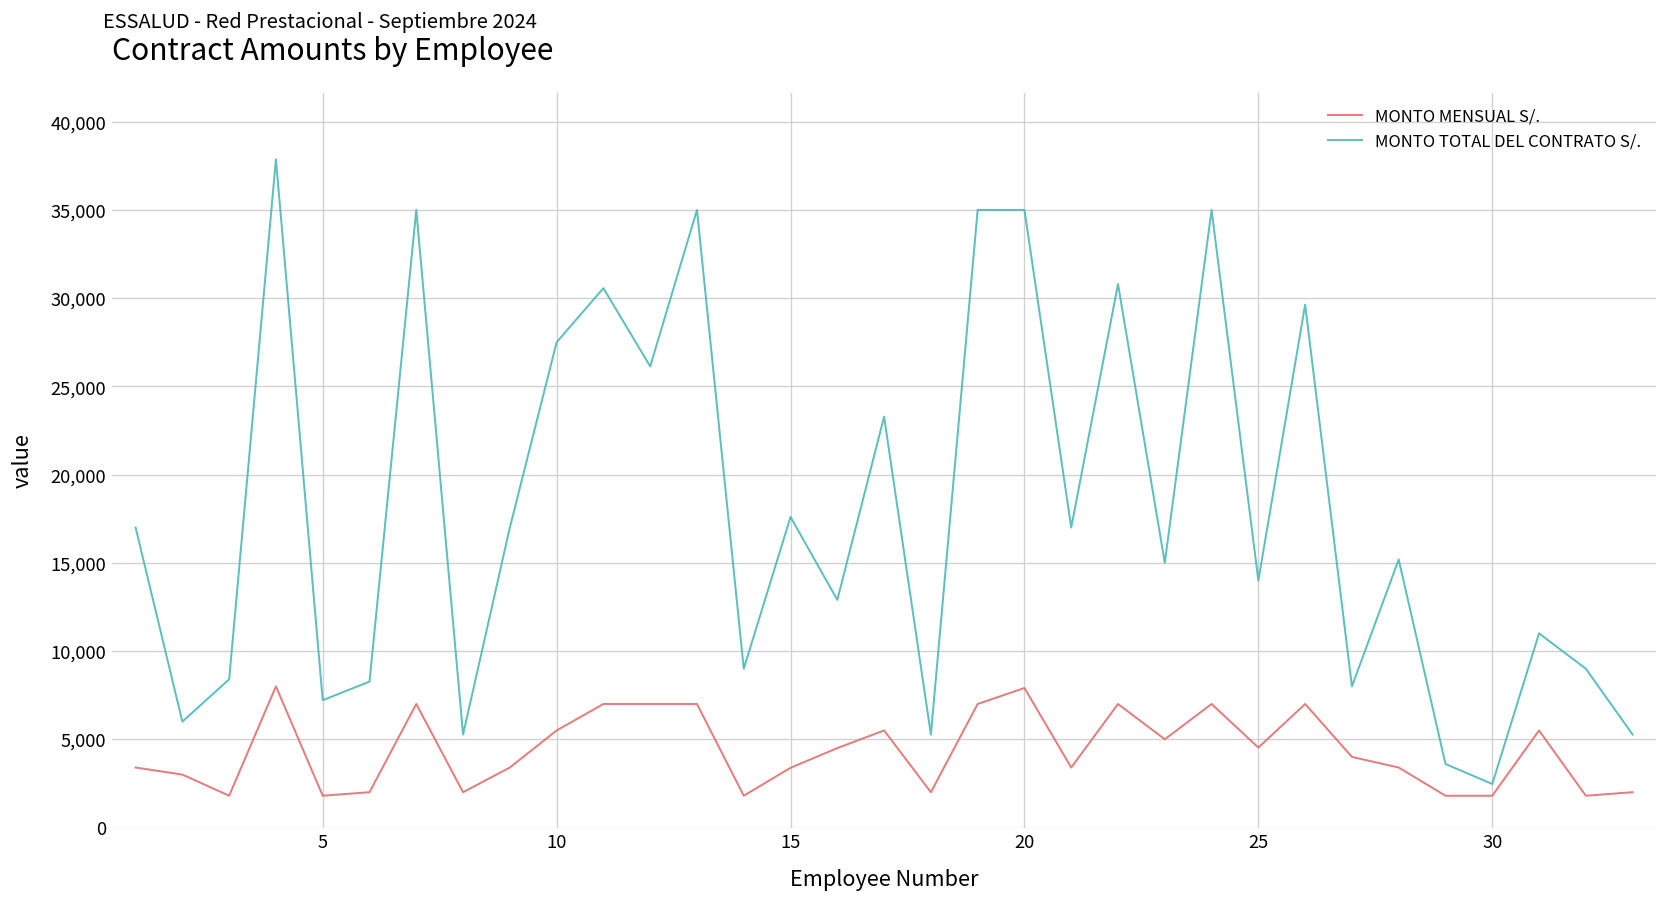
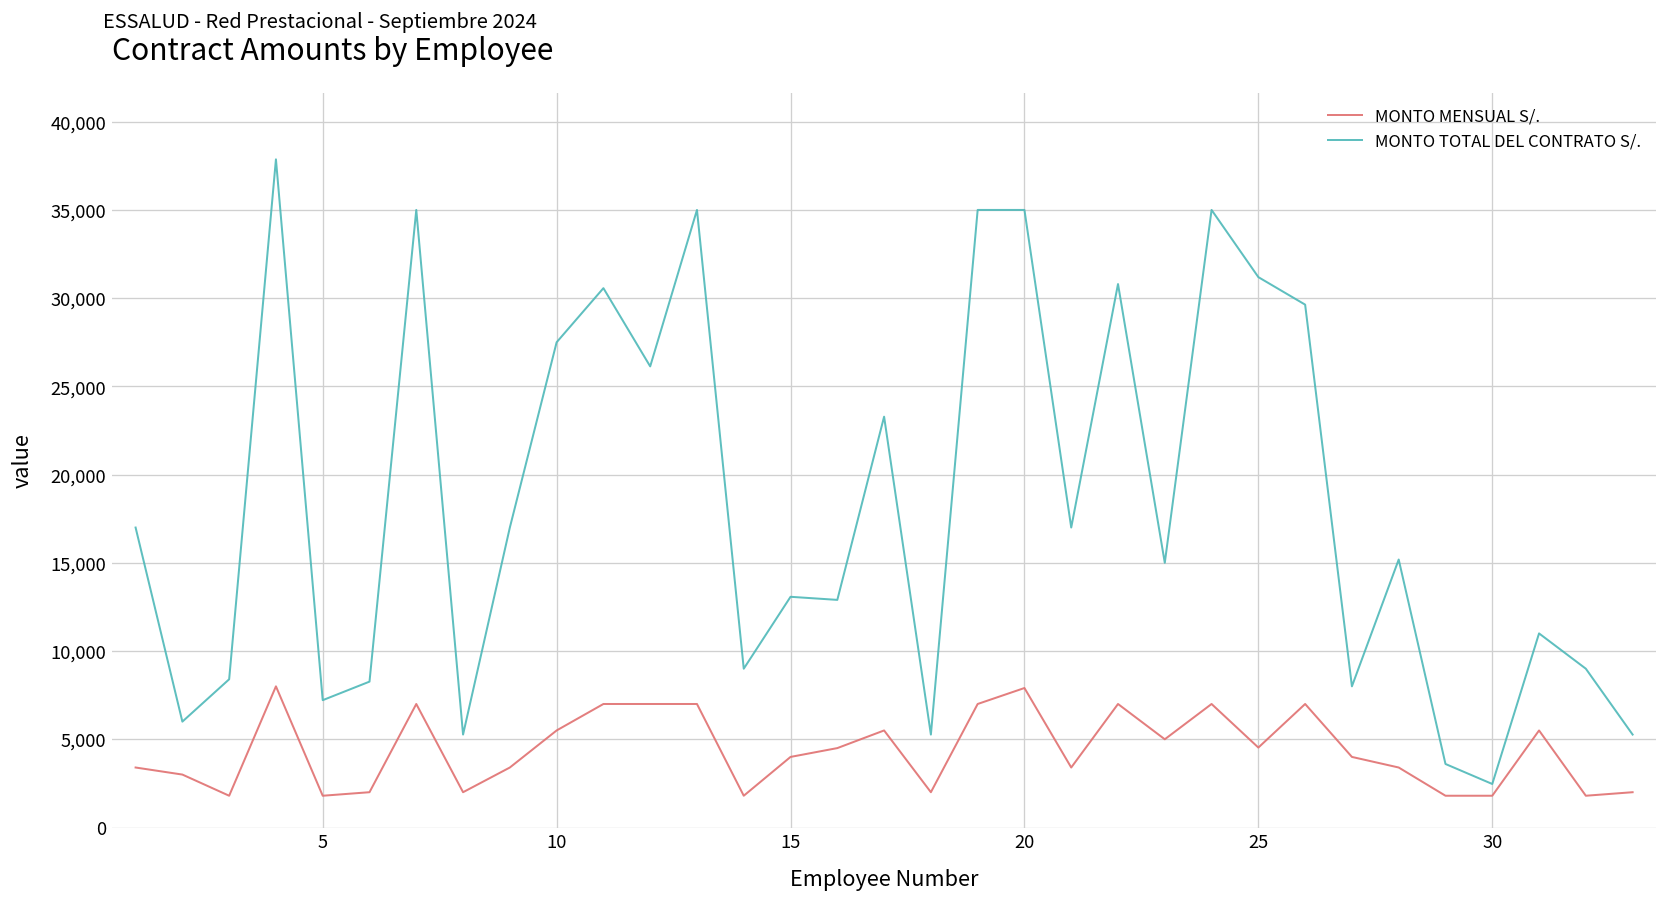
MONTO MENSUAL S/., 15: 3,400 -> 4,000
MONTO TOTAL DEL CONTRATO S/., 15: 17,600 -> 13,100
MONTO TOTAL DEL CONTRATO S/., 25: 14,000 -> 31,200
